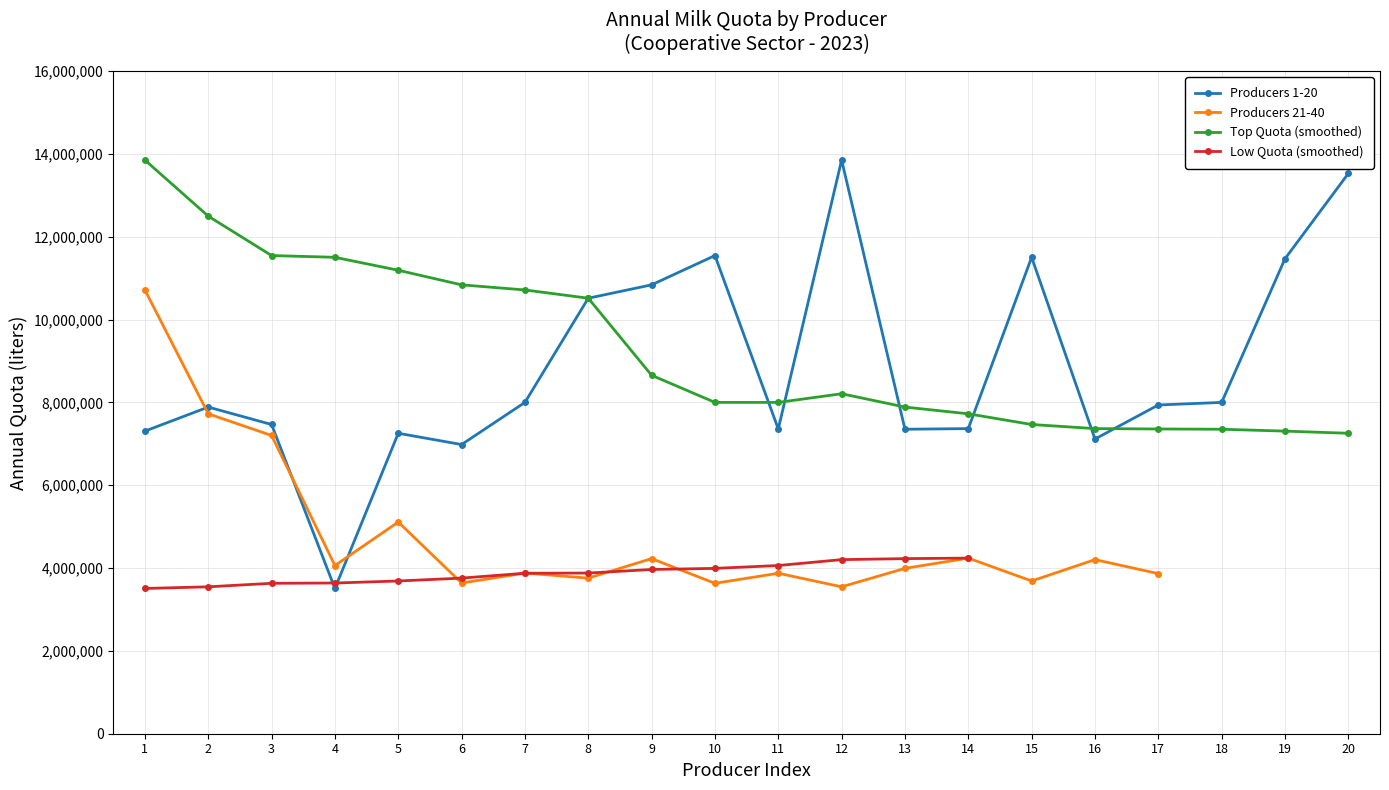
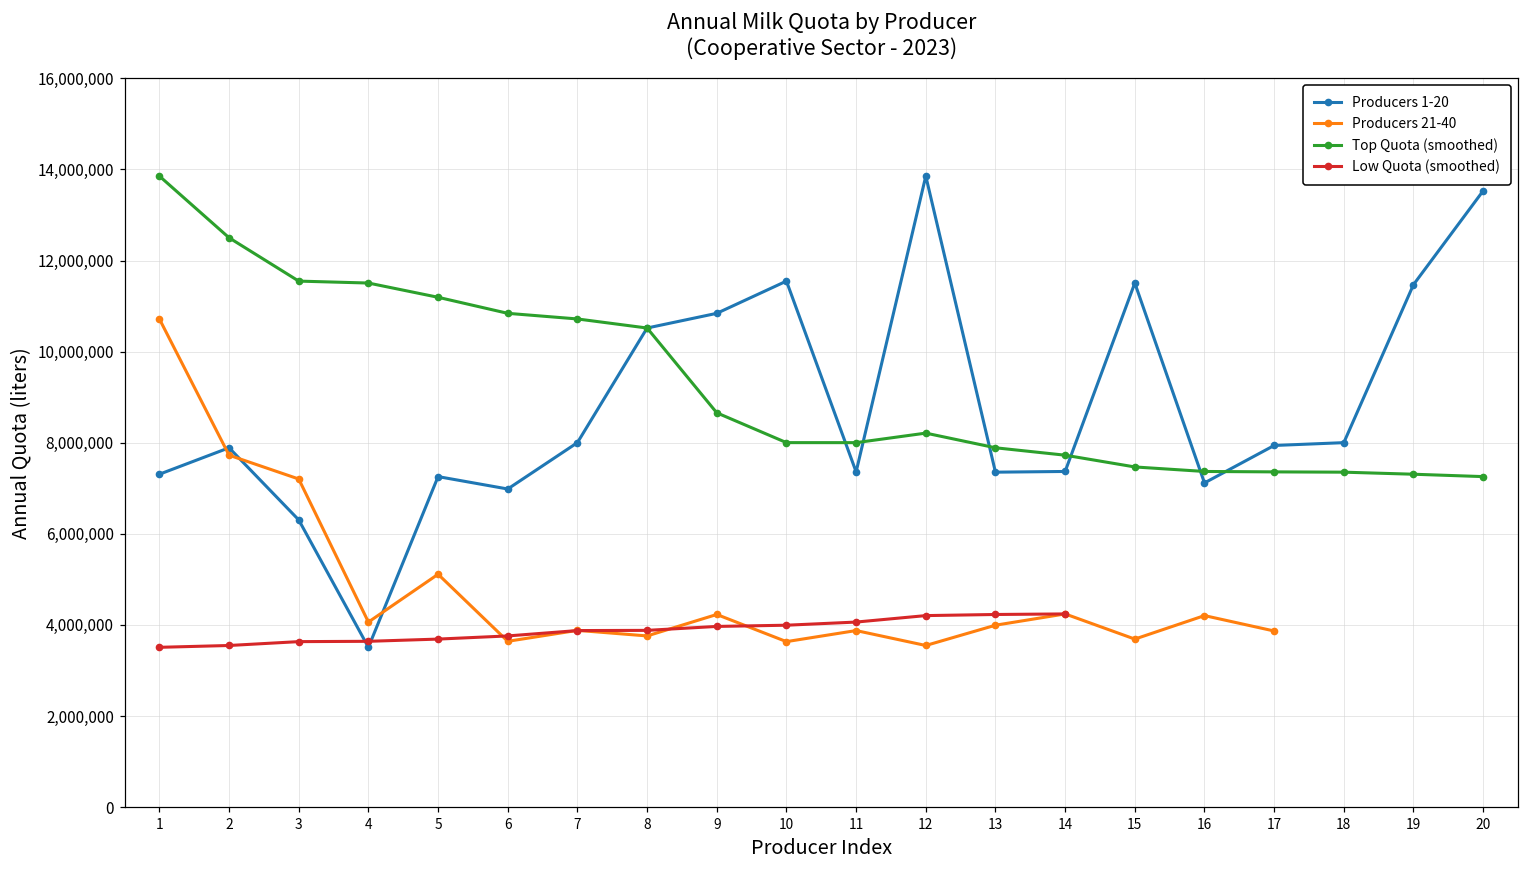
Producers 1-20, 3: 7,500,000 -> 6,300,000
